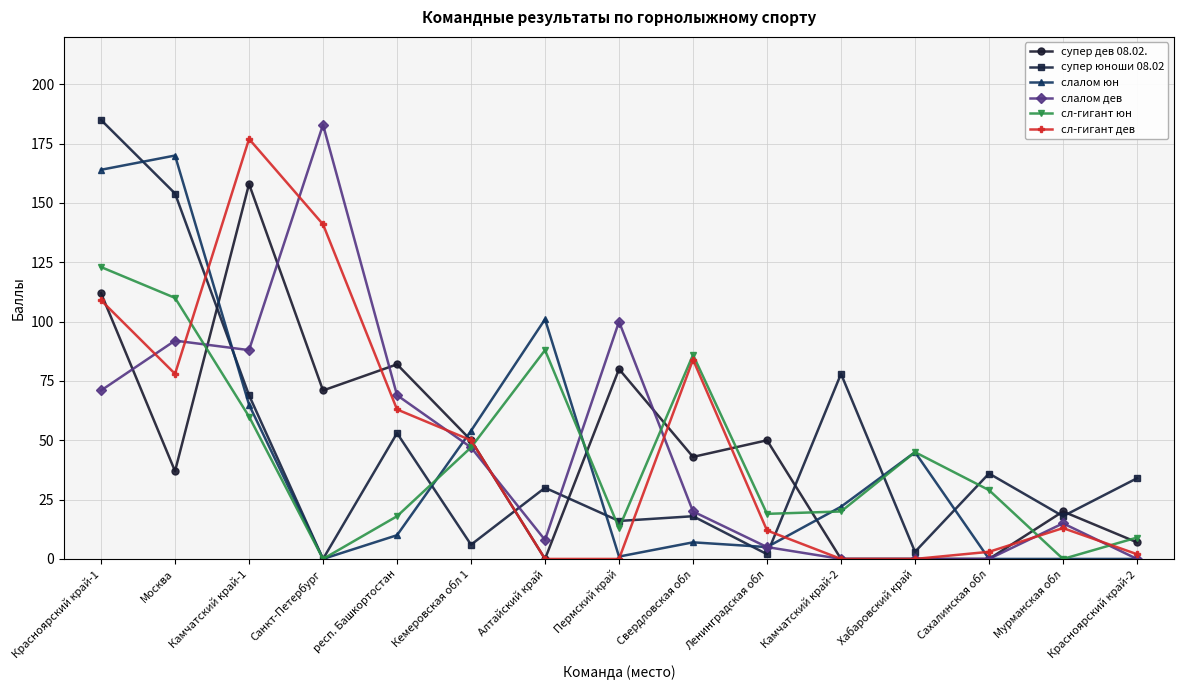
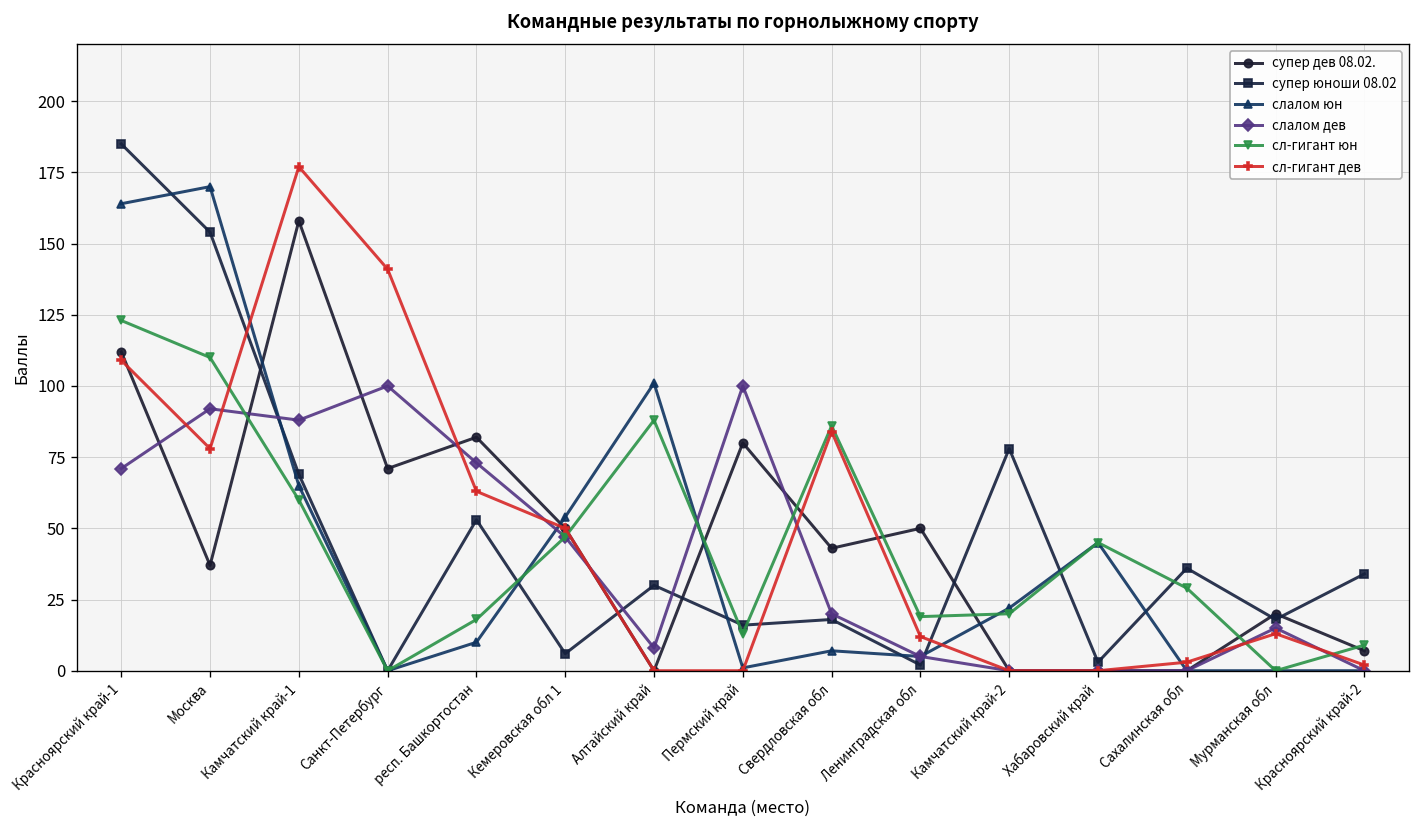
слалом дев, Санкт-Петербург: 183 -> 100
слалом дев, респ. Башкортостан: 69 -> 73
